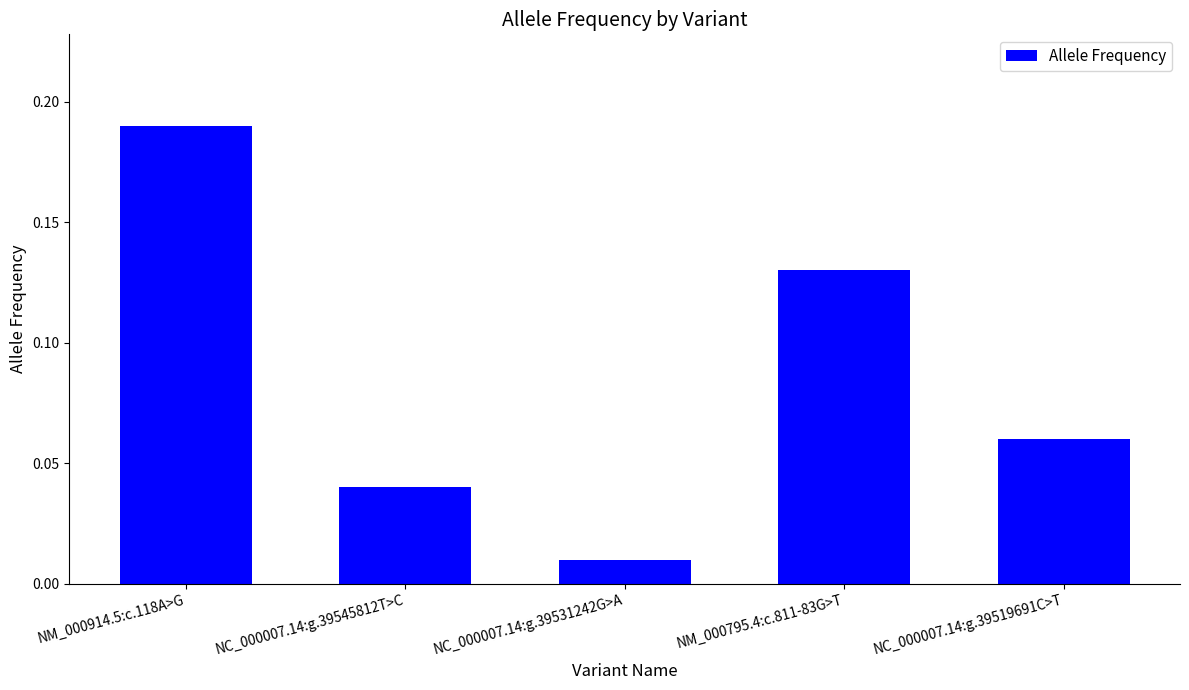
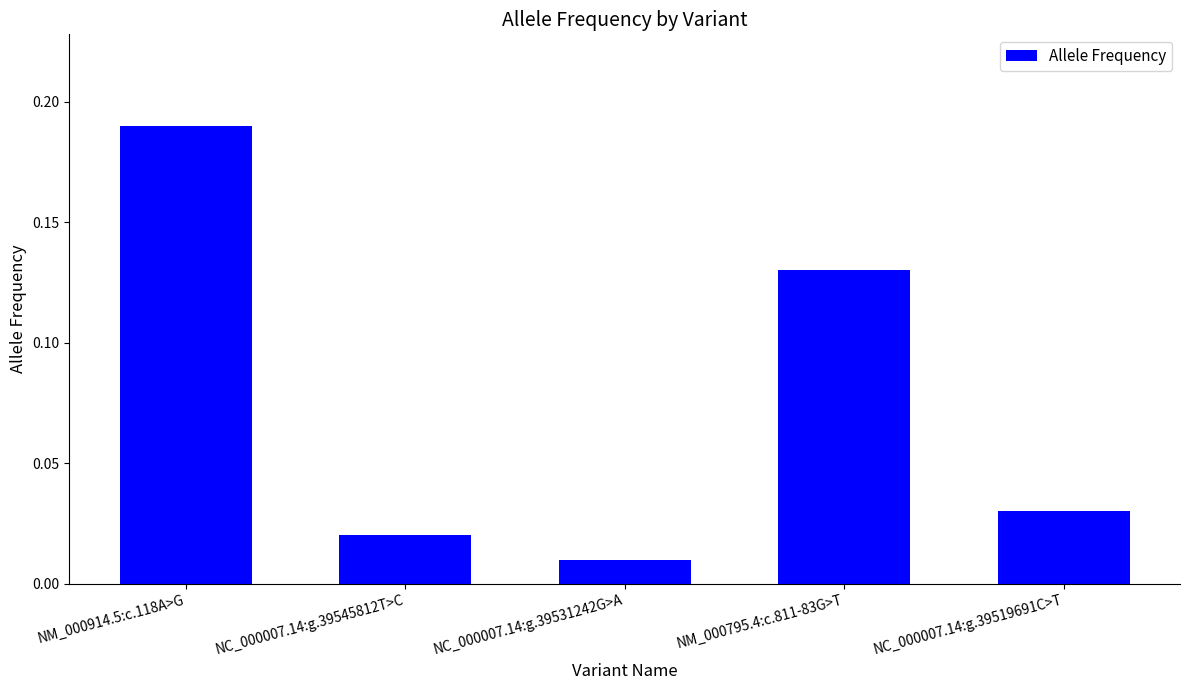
NC_000007.14:g.39545812T>C: 0.04 -> 0.02
NC_000007.14:g.39519691C>T: 0.06 -> 0.03
